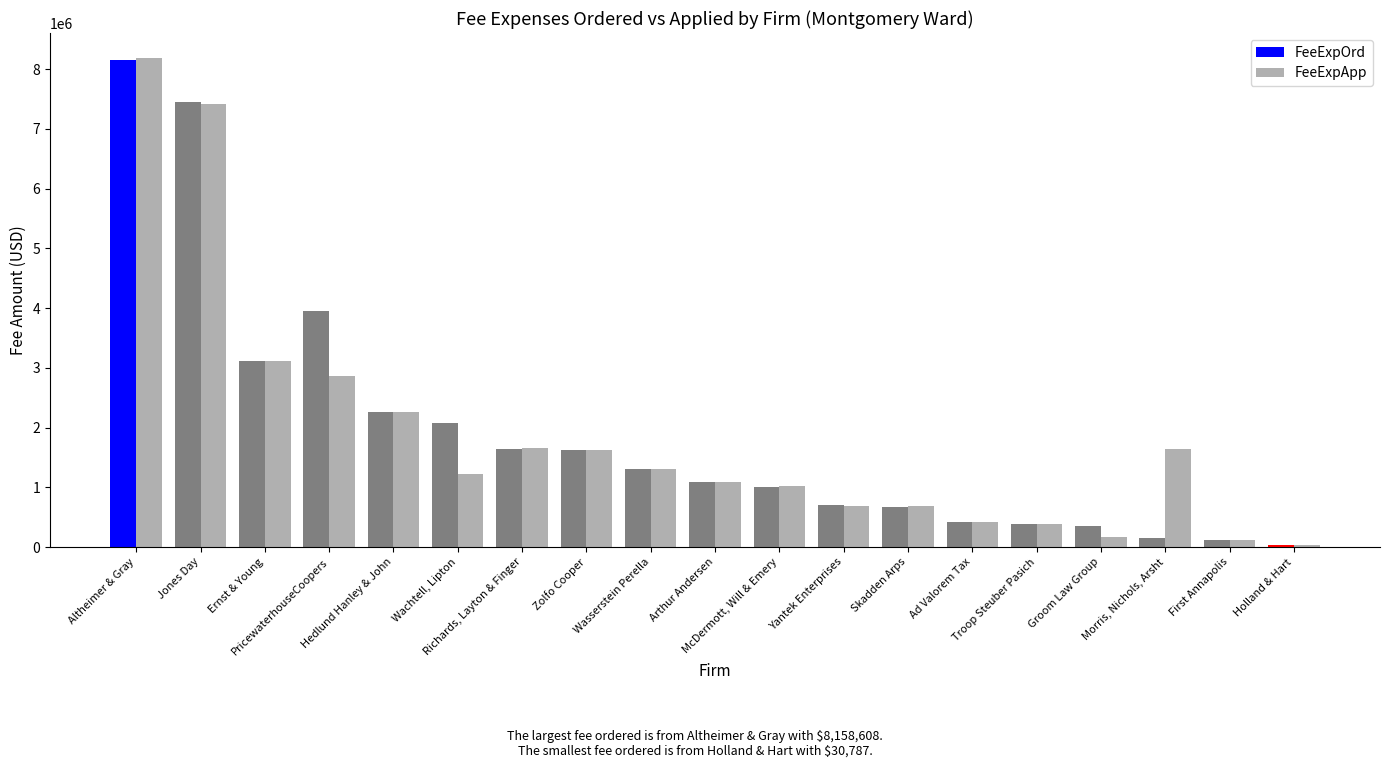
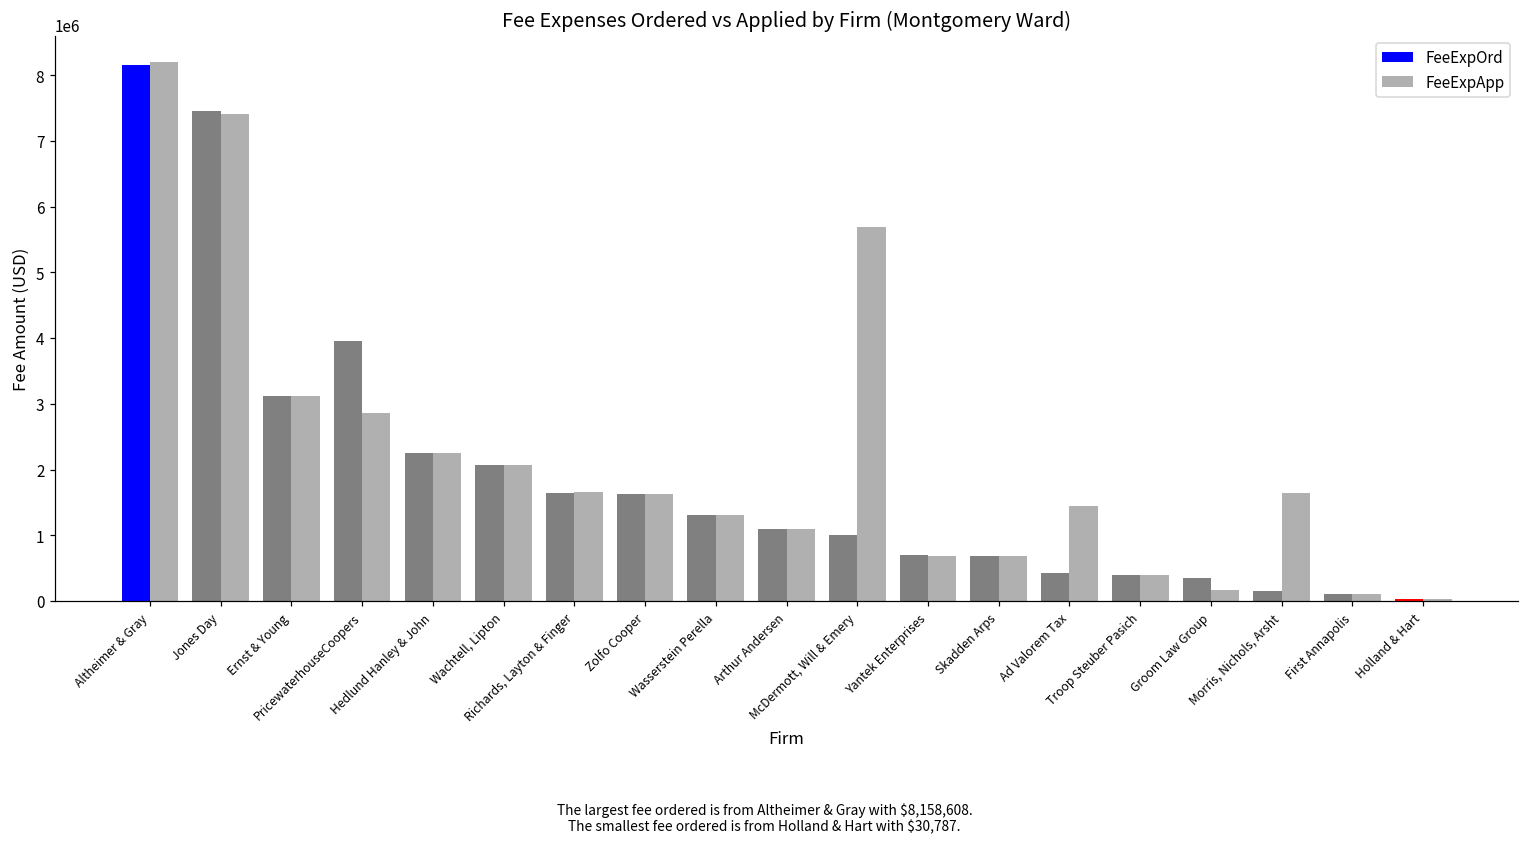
FeeExpApp, Wachtell, Lipton: 1200000 -> 2100000
FeeExpApp, McDermott, Will & Emery: 1000000 -> 5700000
FeeExpApp, Ad Valorem Tax: 400000 -> 1500000
